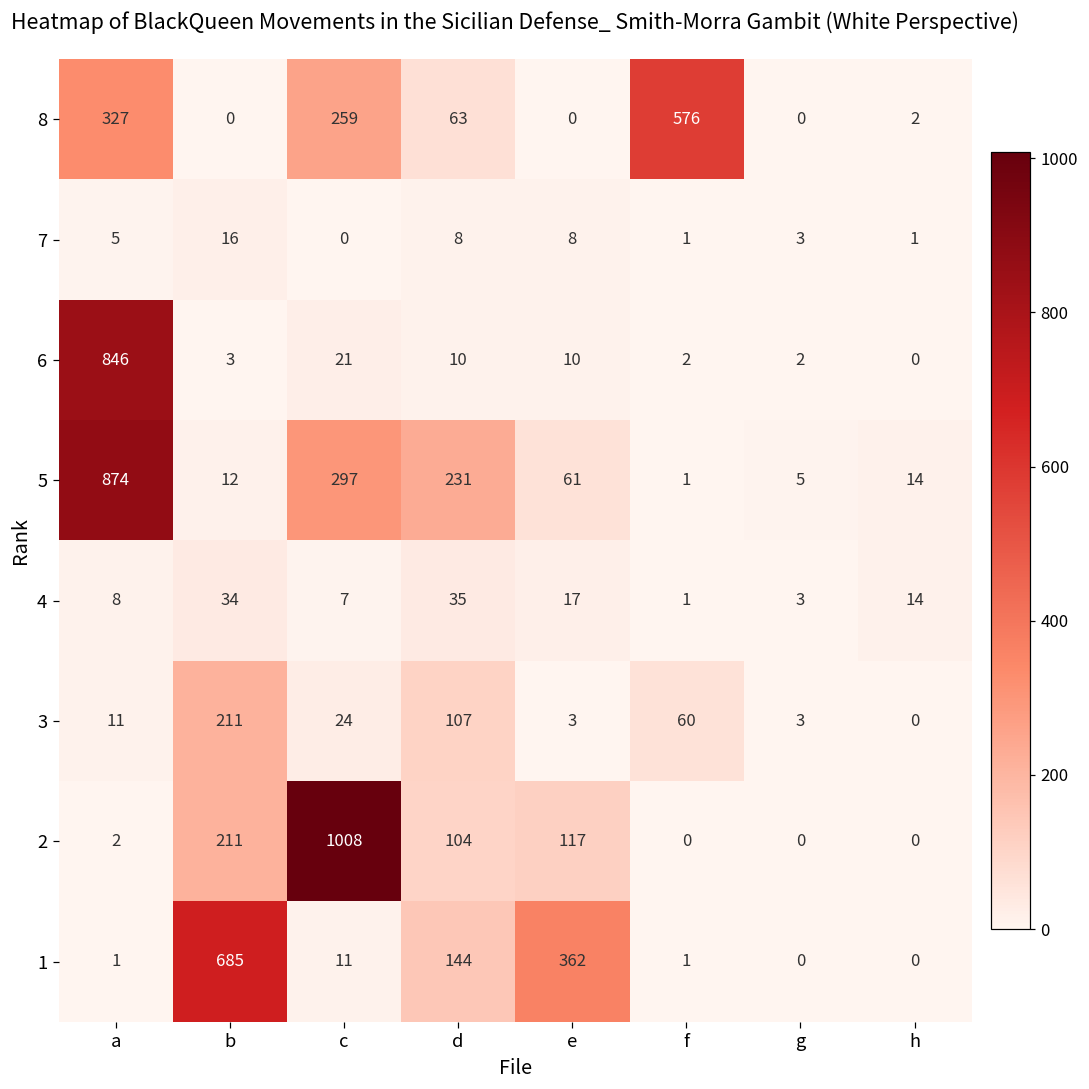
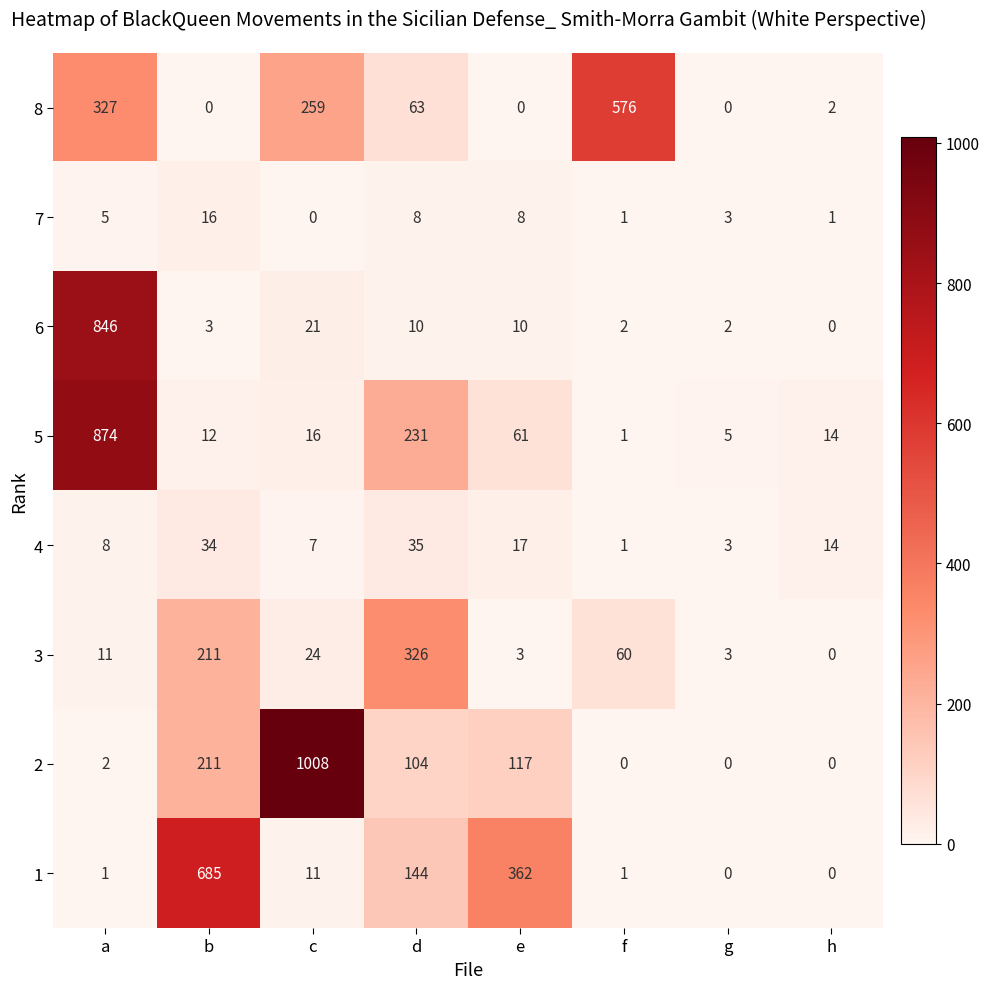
5, c: 297 -> 16
3, d: 107 -> 326
